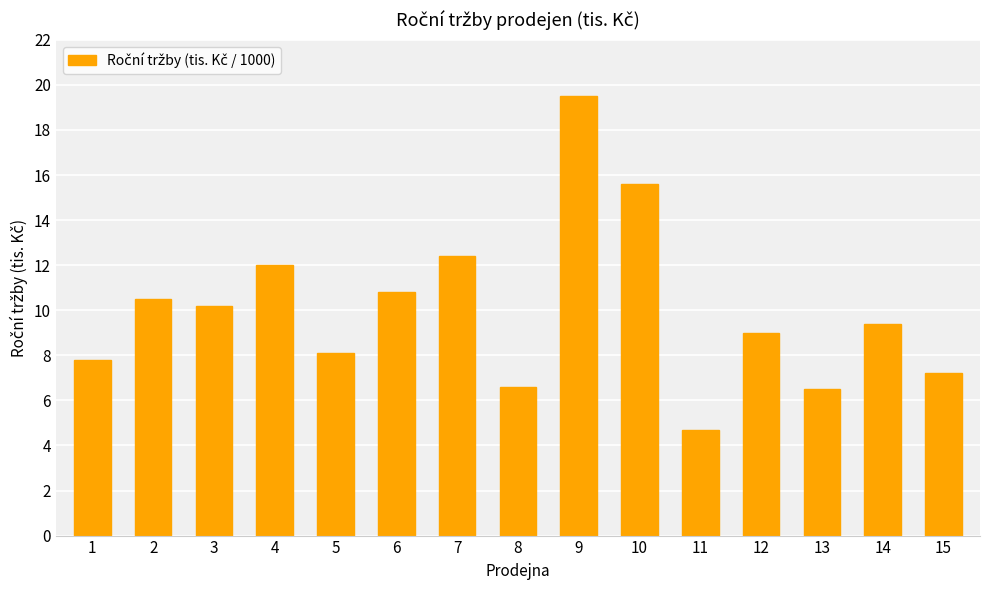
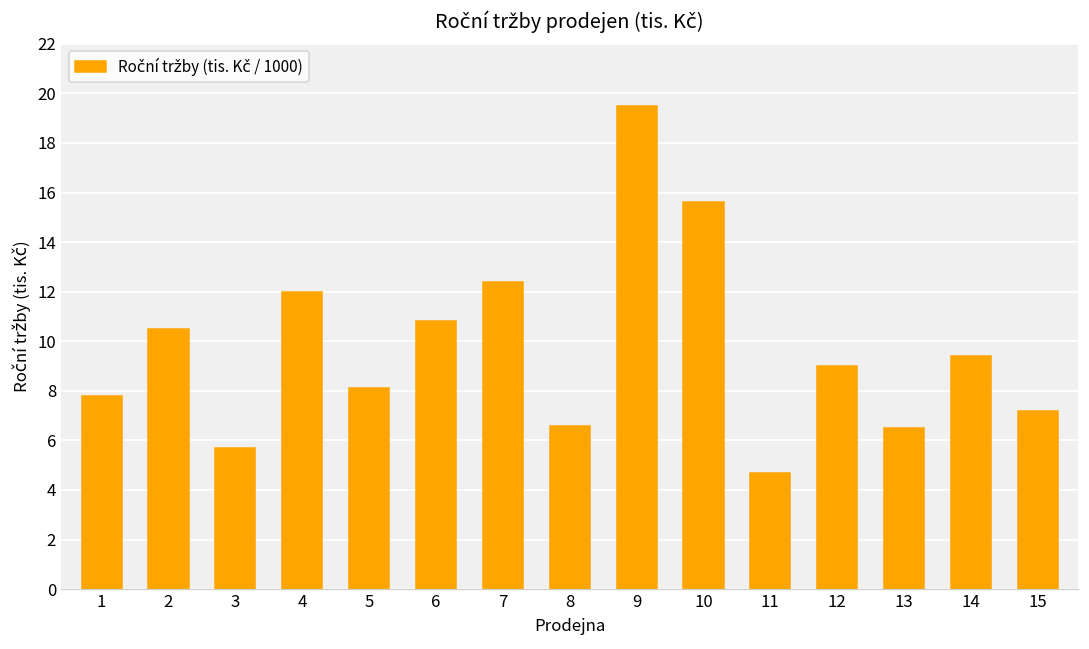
3: 10.2 -> 5.7
